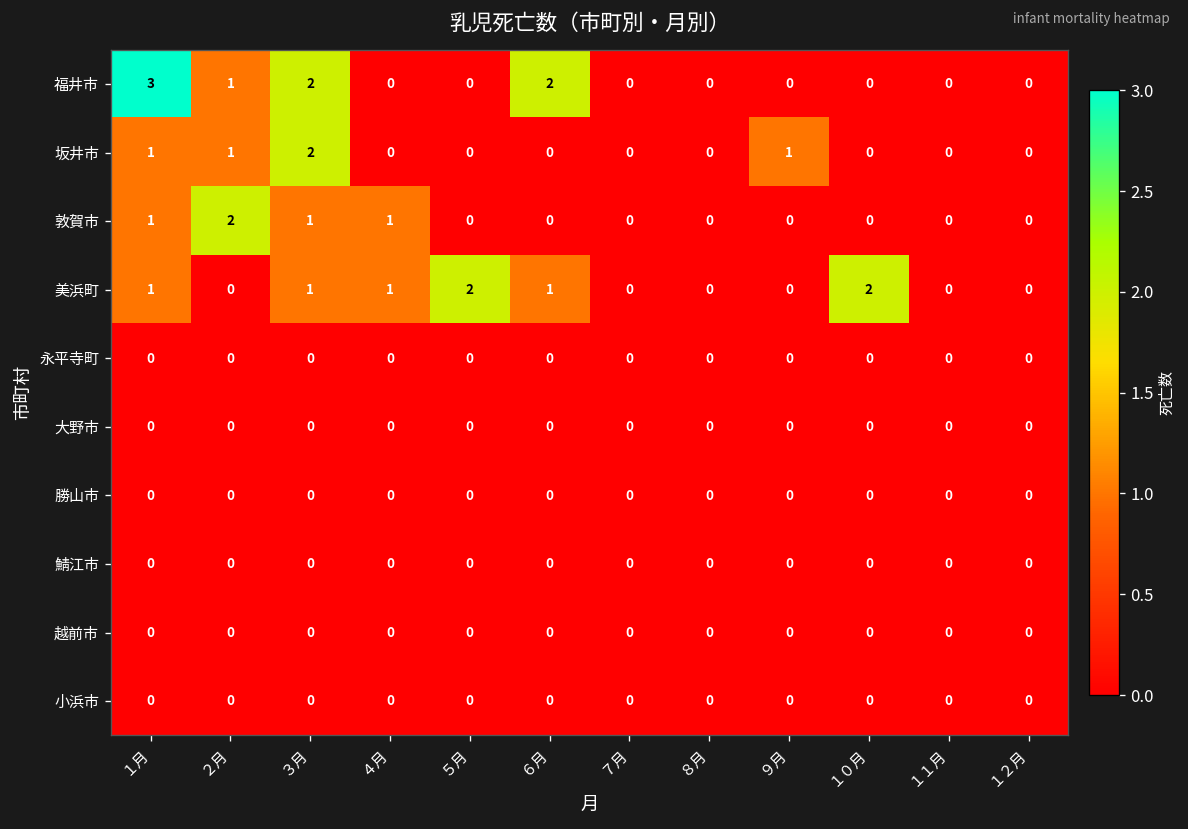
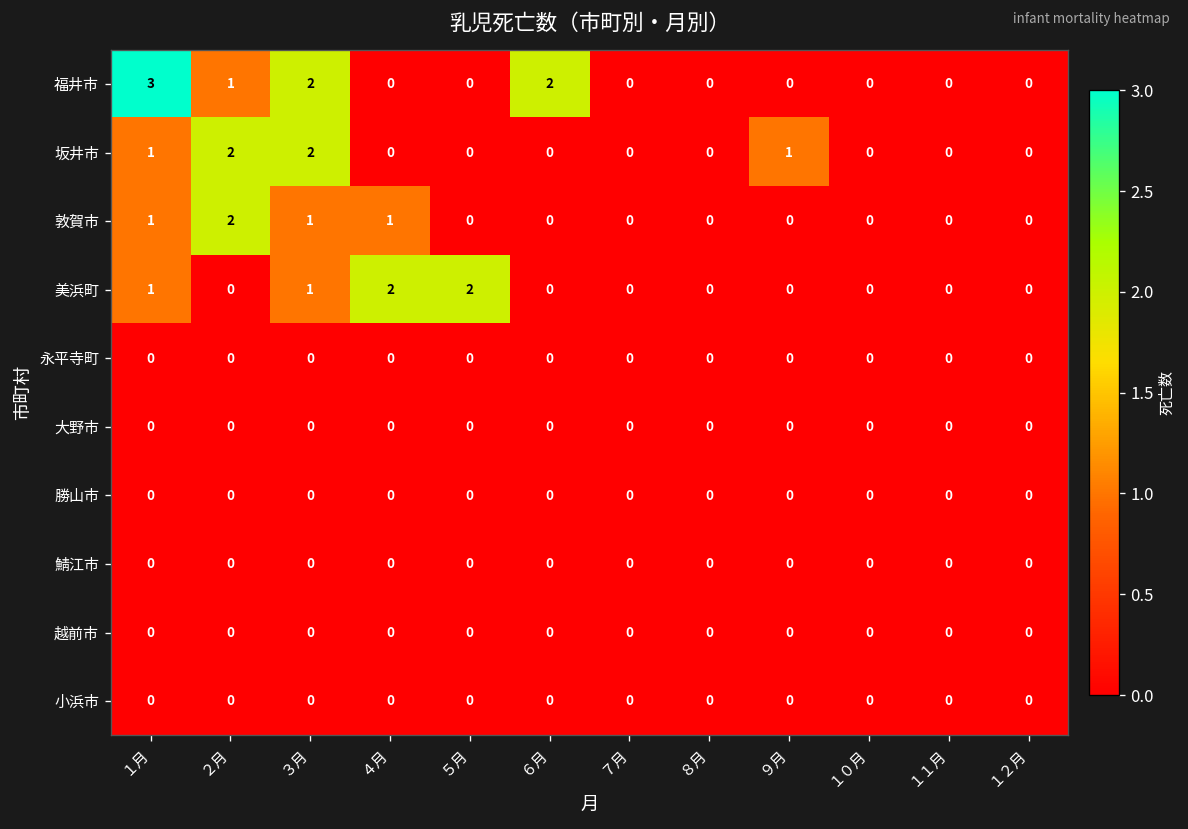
坂井市, ２月: 1 -> 2
美浜町, ４月: 1 -> 2
美浜町, ６月: 1 -> 0
美浜町, １０月: 2 -> 0
